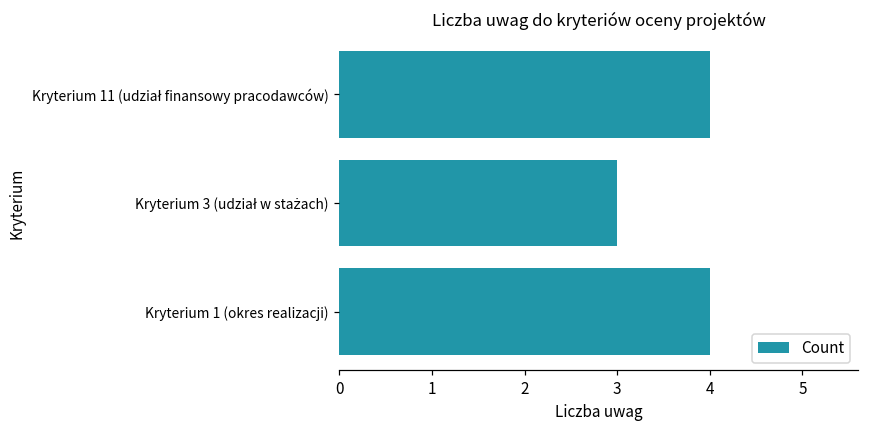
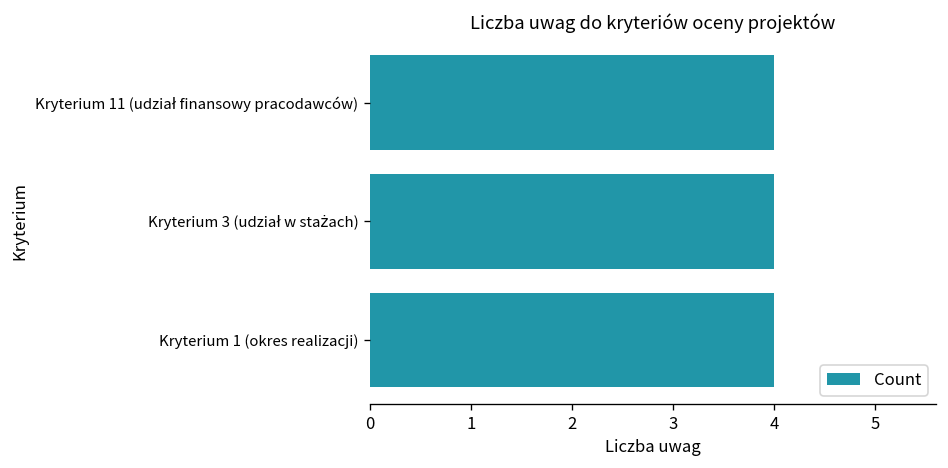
Kryterium 3 (udział w stażach): 3 -> 4
